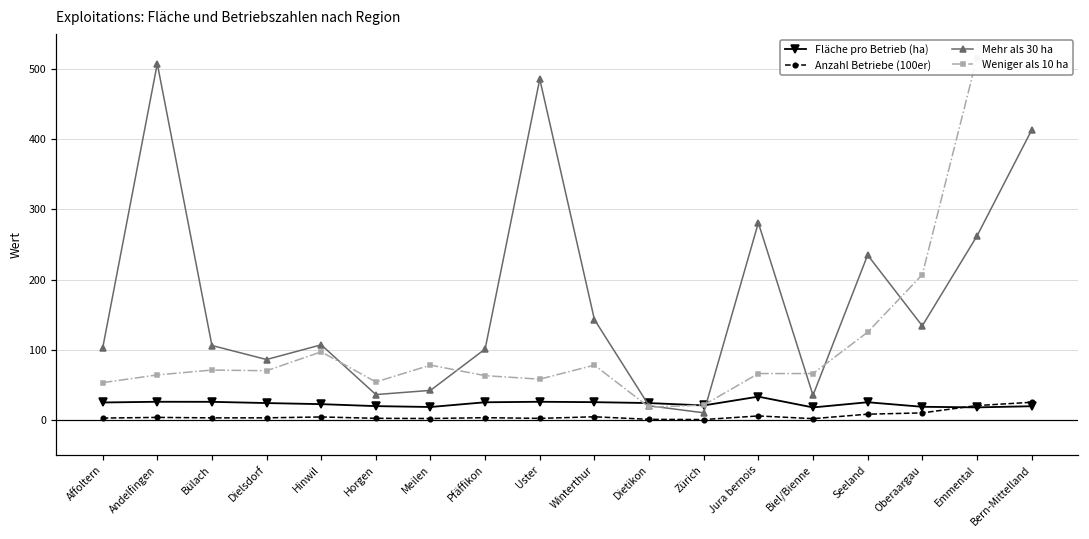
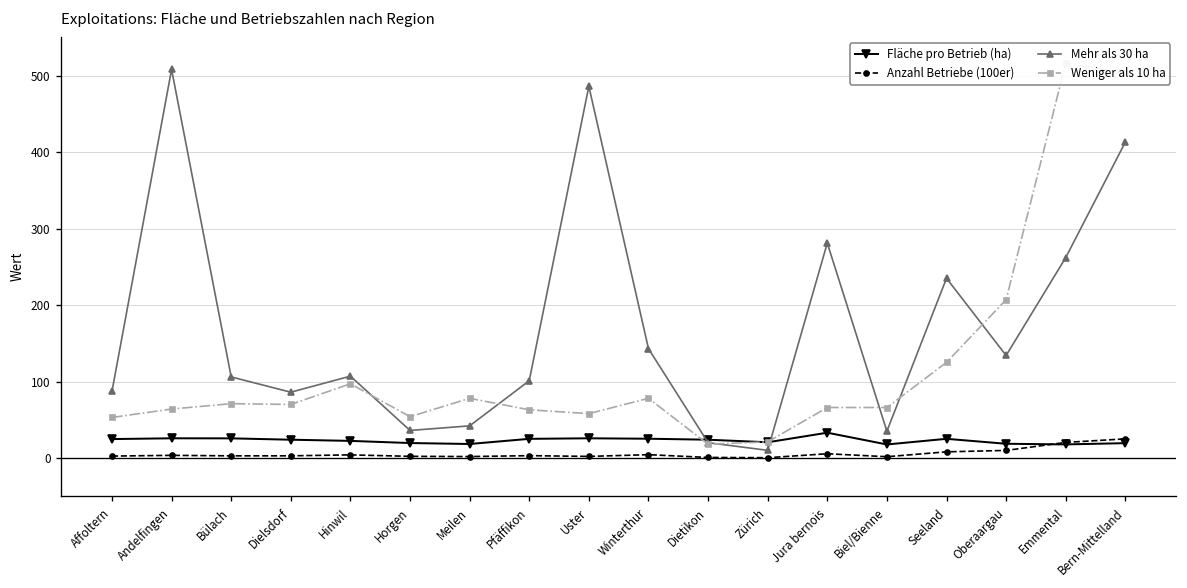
Mehr als 30 ha, Affoltern: 100 -> 90
